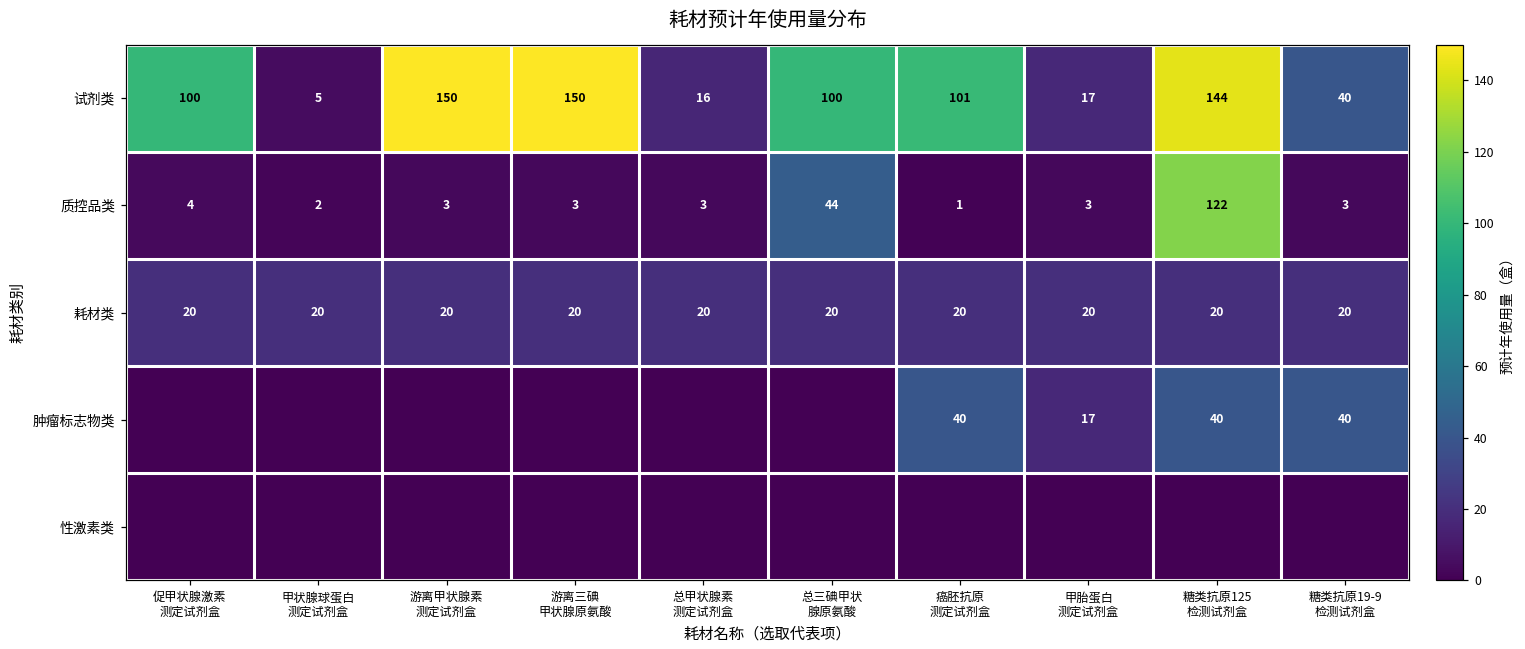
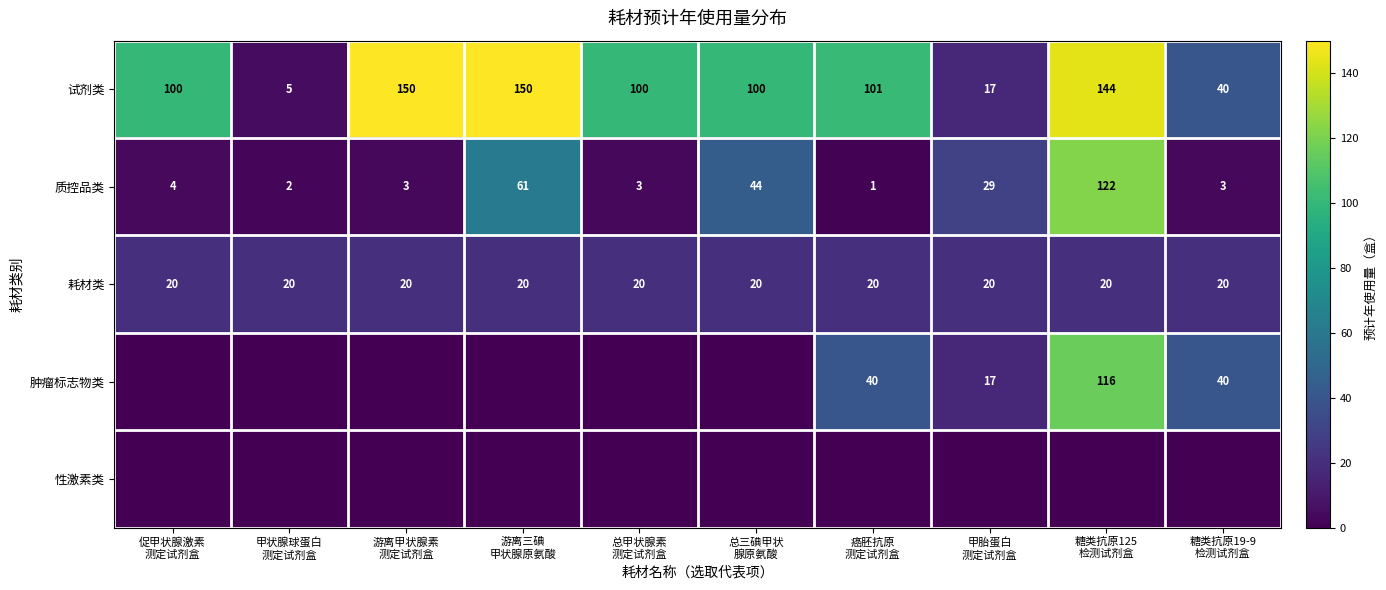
试剂类, 总甲状腺素 测定试剂盒: 16 -> 100
质控品类, 游离三碘 甲状腺原氨酸: 3 -> 61
质控品类, 甲胎蛋白 测定试剂盒: 3 -> 29
肿瘤标志物类, 糖类抗原125 检测试剂盒: 40 -> 116
